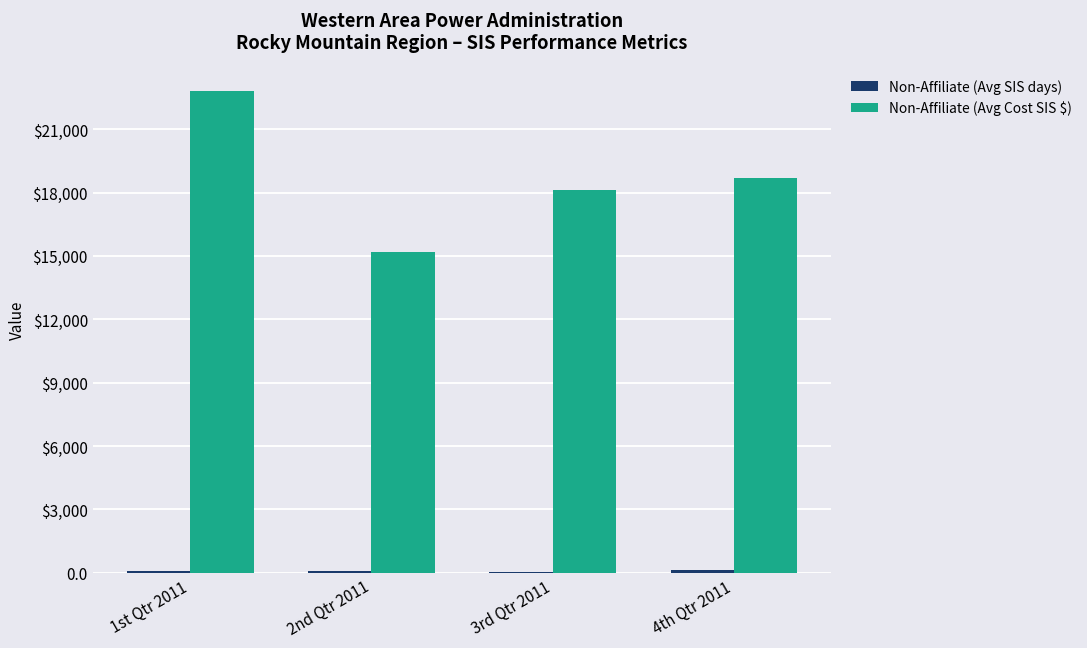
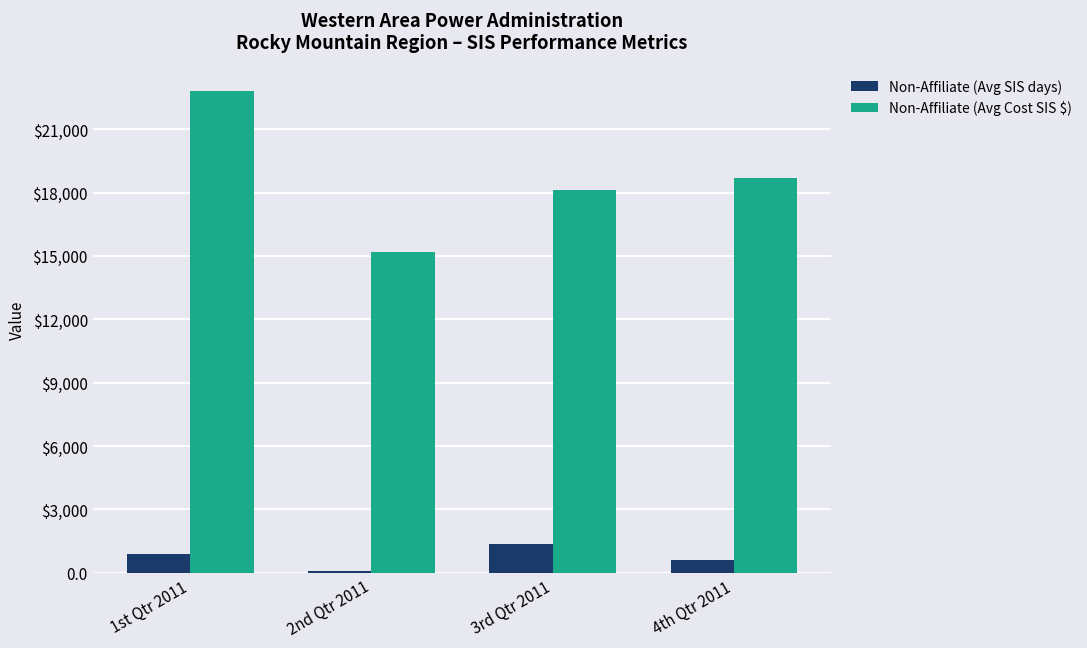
Non-Affiliate (Avg SIS days), 1st Qtr 2011: $100 -> $900
Non-Affiliate (Avg SIS days), 3rd Qtr 2011: $100 -> $1,300
Non-Affiliate (Avg SIS days), 4th Qtr 2011: $100 -> $600
